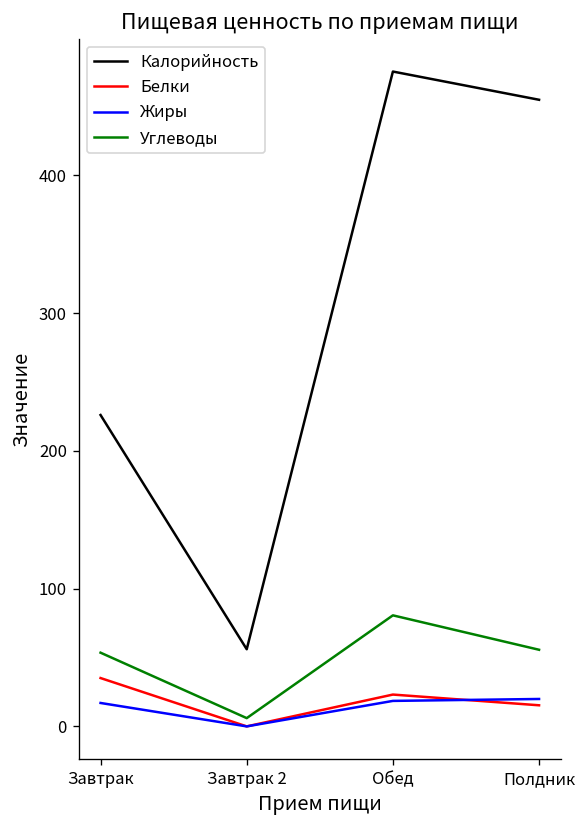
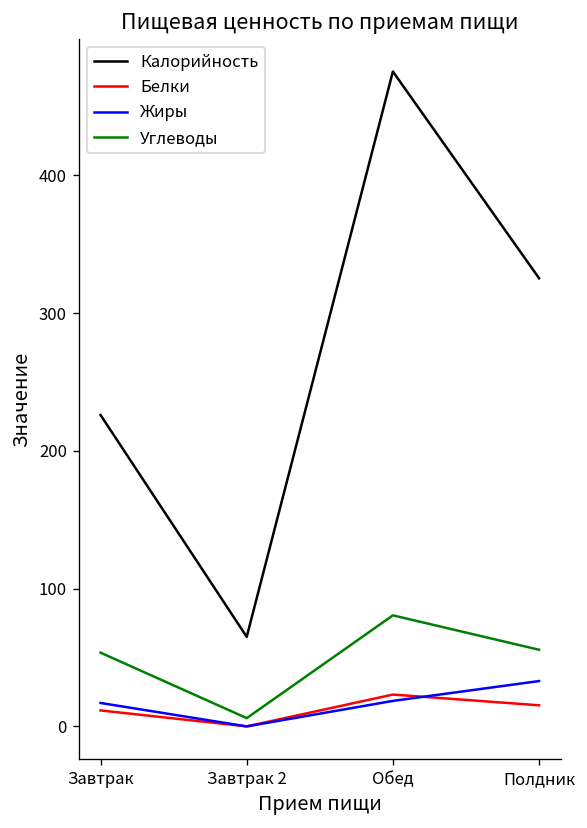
Белки, Завтрак: 35 -> 12
Калорийность, Завтрак 2: 56 -> 65
Калорийность, Полдник: 455 -> 325
Жиры, Полдник: 20 -> 33
